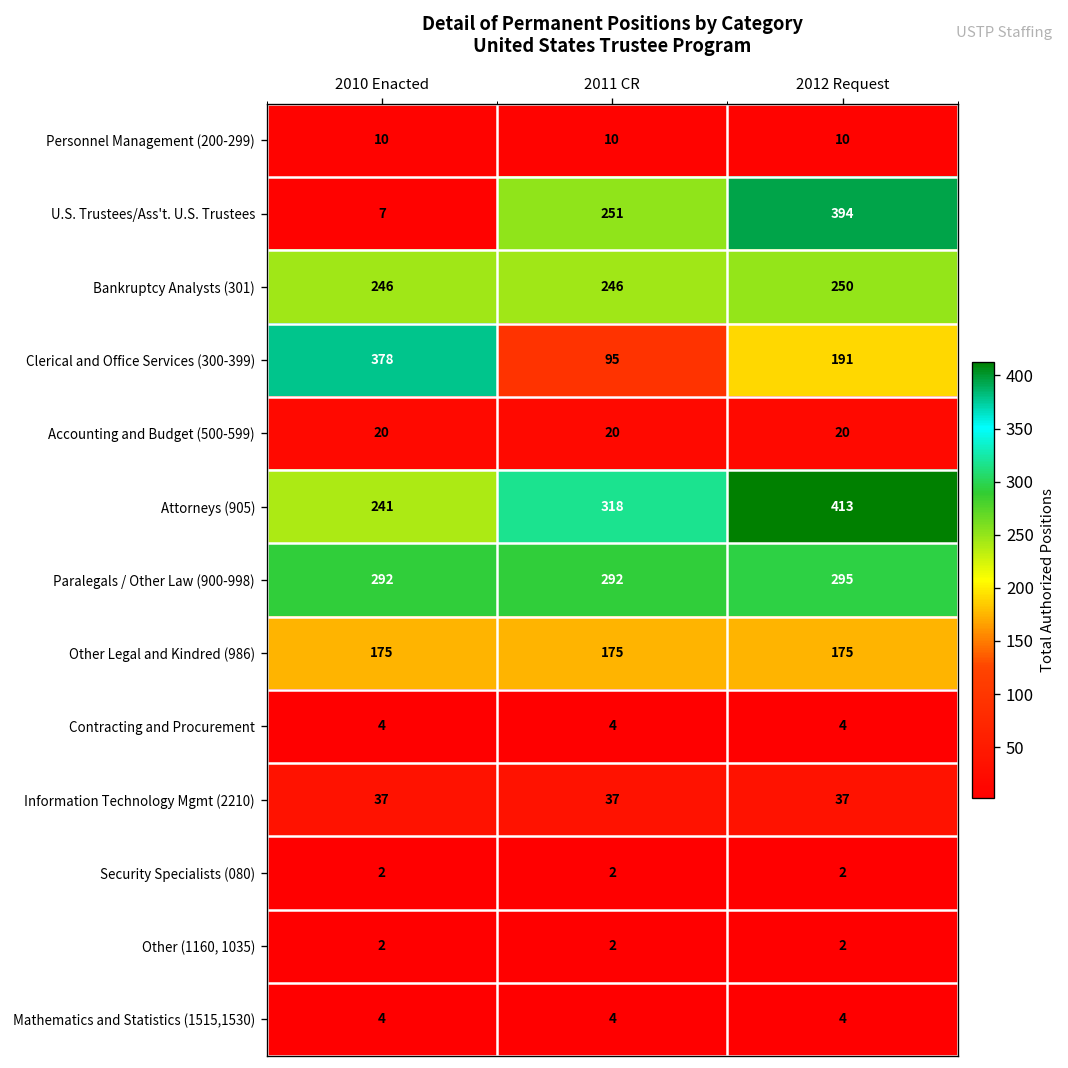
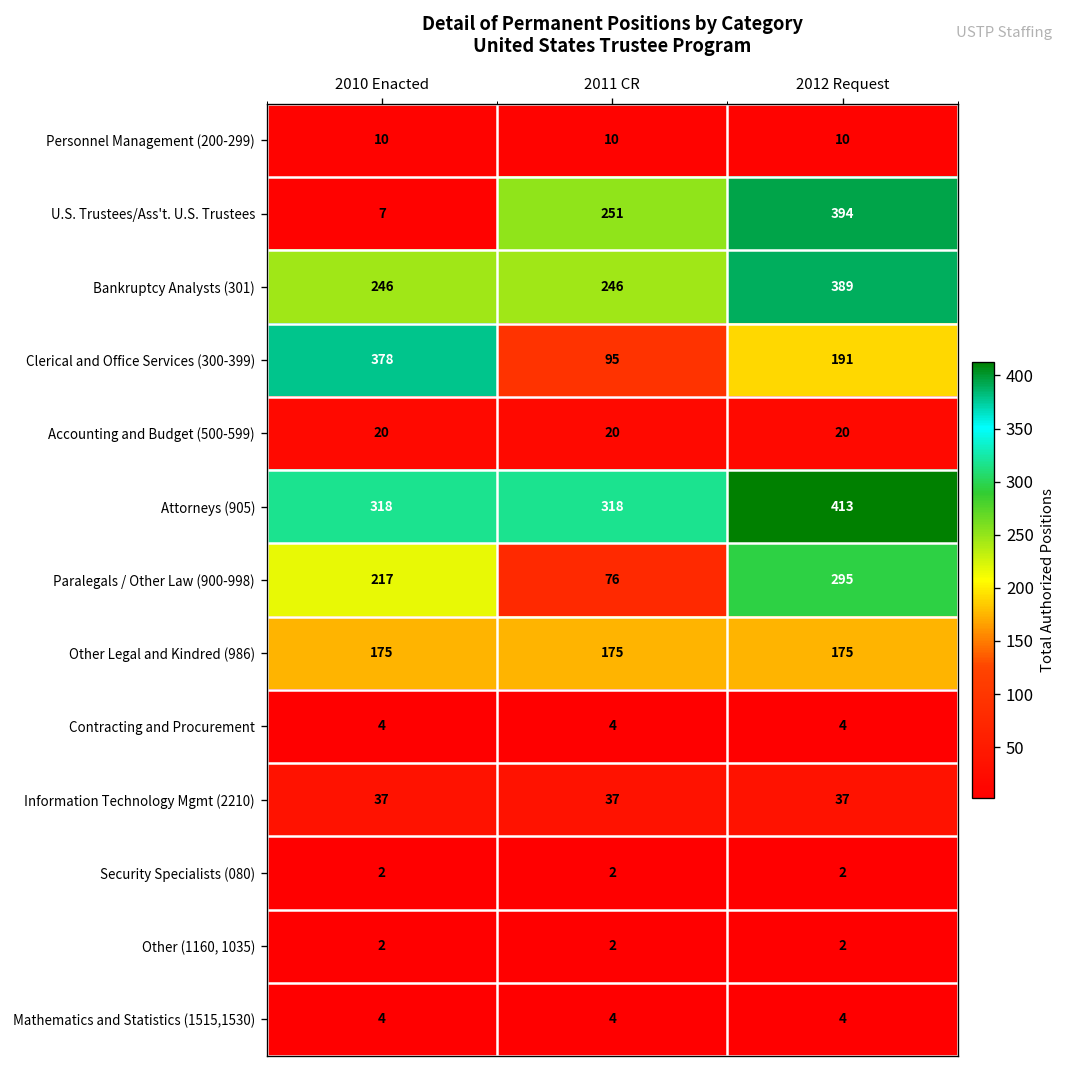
Bankruptcy Analysts (301), 2012 Request: 250 -> 389
Attorneys (905), 2010 Enacted: 241 -> 318
Paralegals / Other Law (900-998), 2010 Enacted: 292 -> 217
Paralegals / Other Law (900-998), 2011 CR: 292 -> 76
